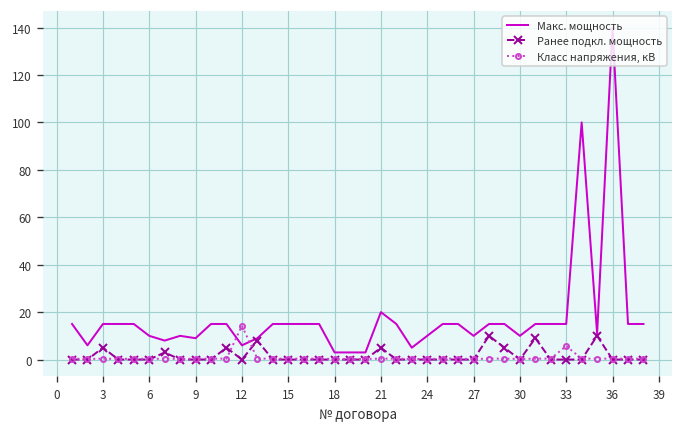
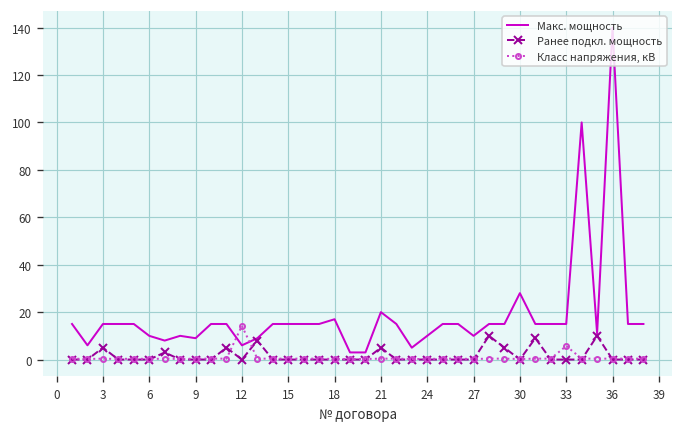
Макс. мощность, 18: 3 -> 17
Макс. мощность, 30: 10 -> 28
